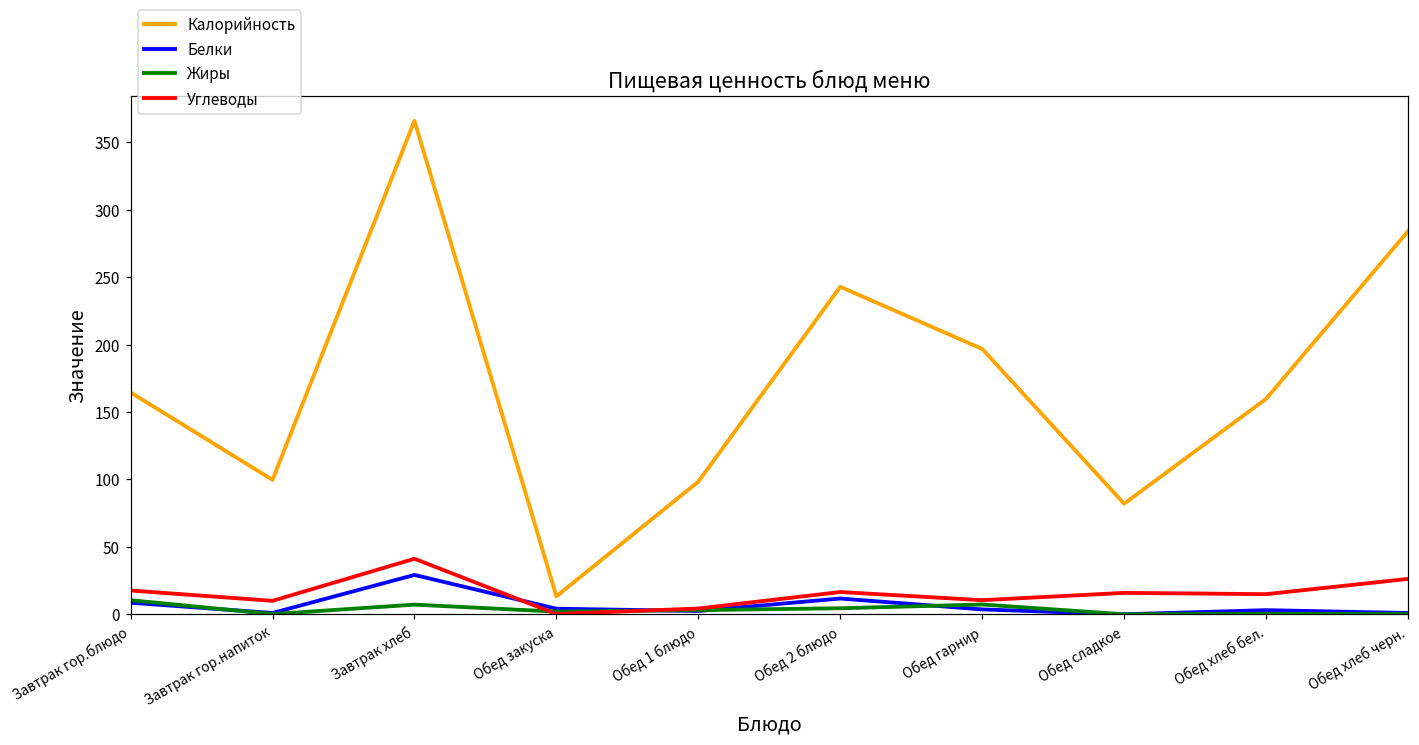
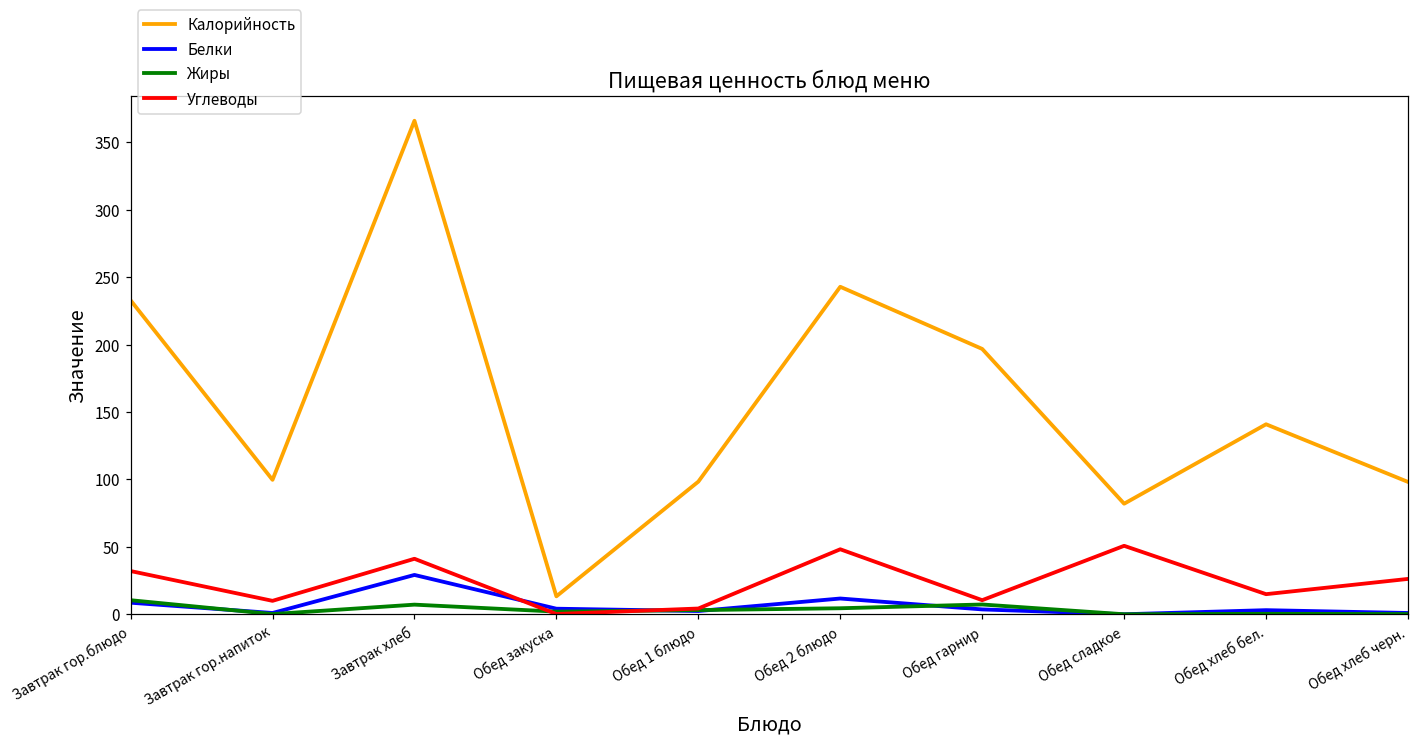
Калорийность, Завтрак гор.блюдо: 165 -> 233
Углеводы, Завтрак гор.блюдо: 18 -> 32
Углеводы, Обед 2 блюдо: 17 -> 48
Углеводы, Обед сладкое: 16 -> 51
Калорийность, Обед хлеб бел.: 160 -> 141
Калорийность, Обед хлеб черн.: 284 -> 98
